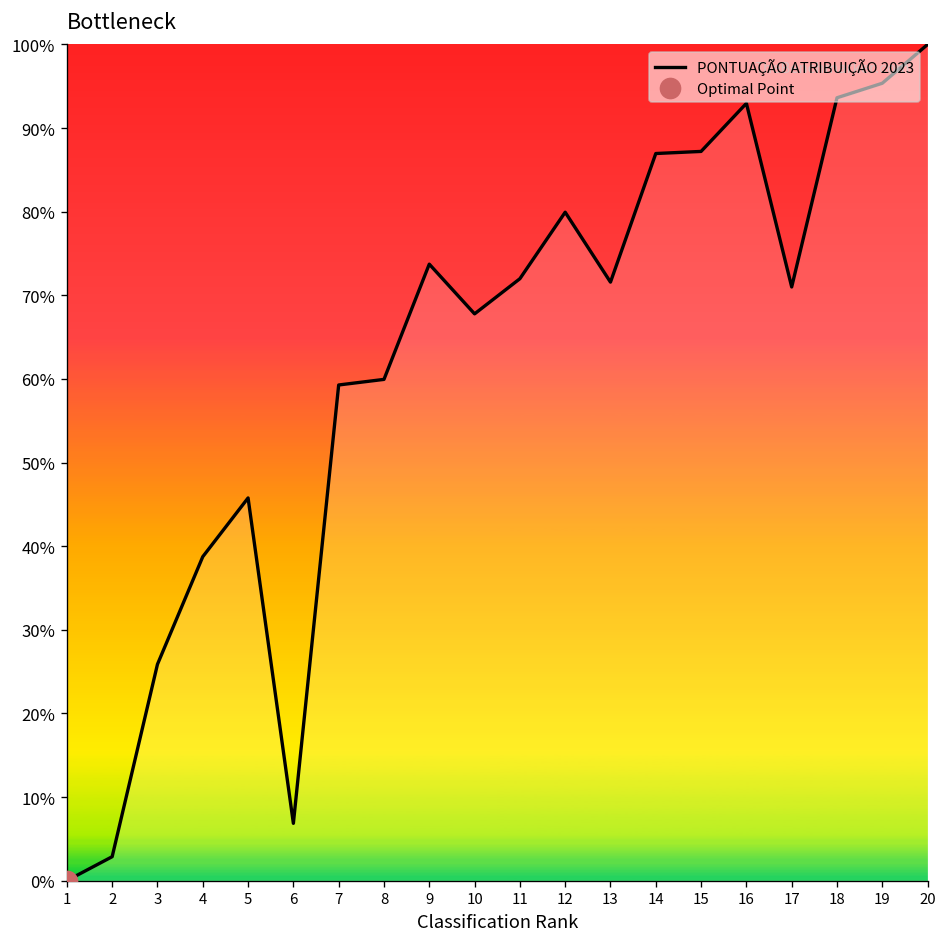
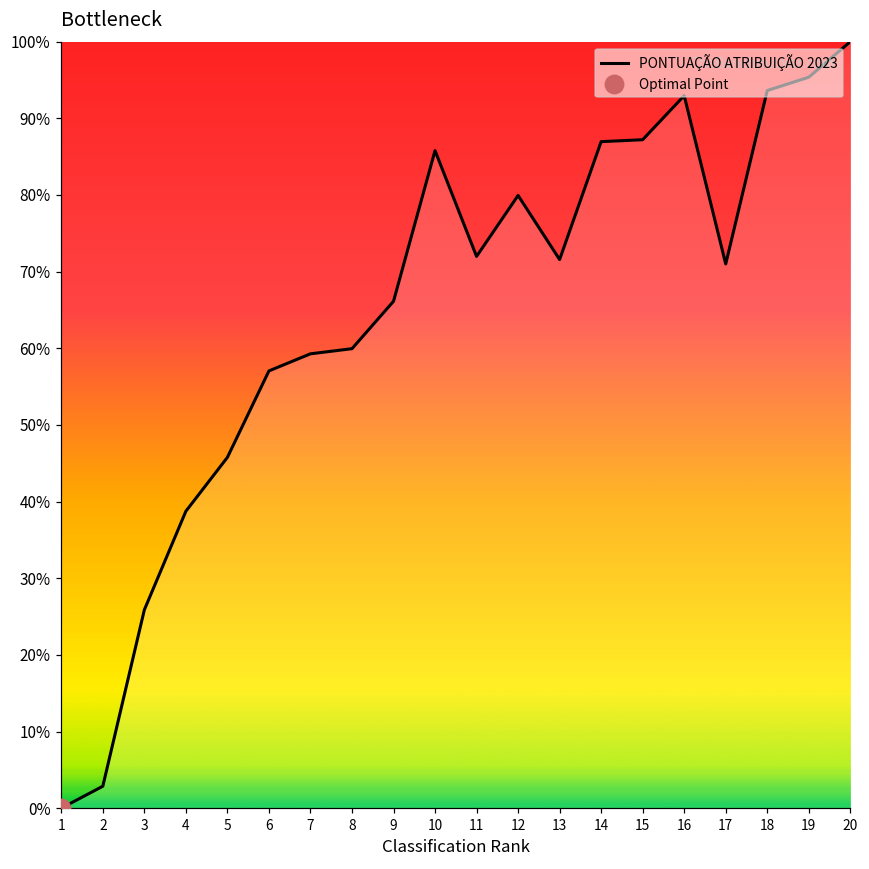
PONTUAÇÃO ATRIBUIÇÃO 2023, 6: 7% -> 57%
PONTUAÇÃO ATRIBUIÇÃO 2023, 9: 74% -> 66%
PONTUAÇÃO ATRIBUIÇÃO 2023, 10: 68% -> 86%
